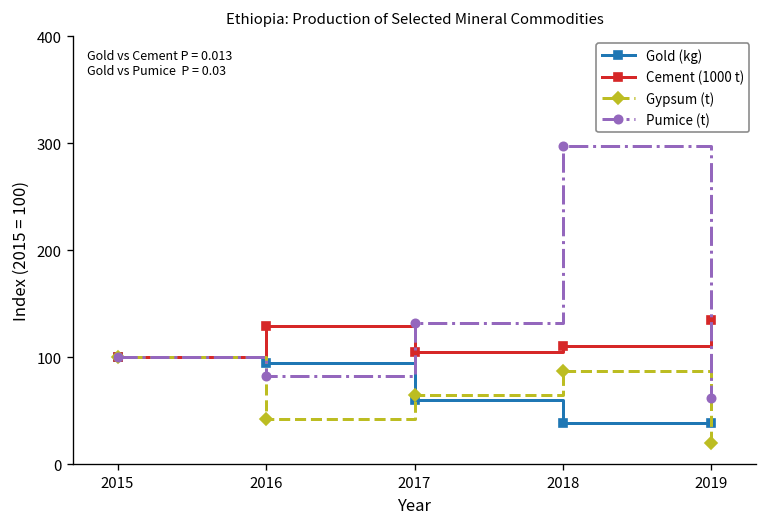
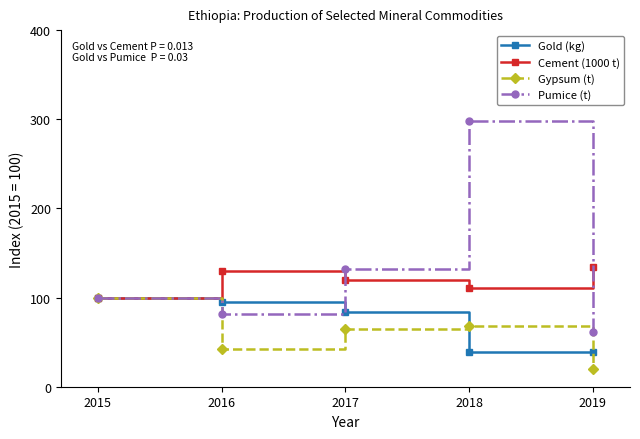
Gold (kg), 2017: 60 -> 80
Cement (1000 t), 2017: 110 -> 120
Gypsum (t), 2018: 90 -> 70
